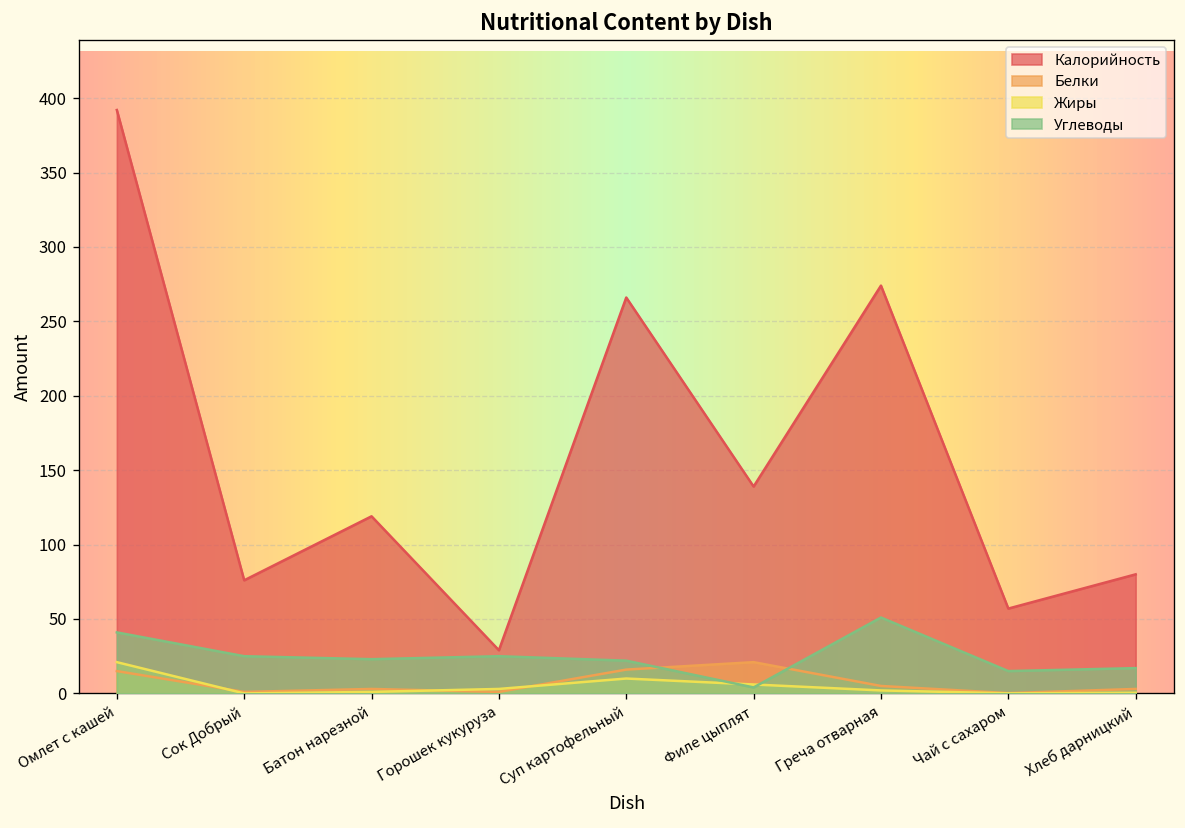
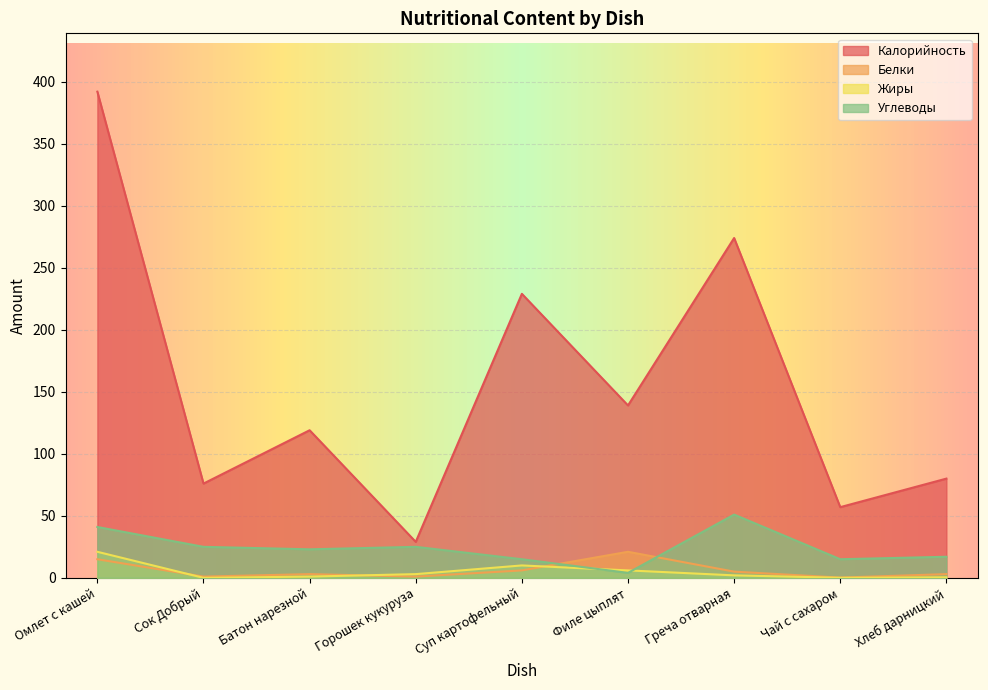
Калорийность, Суп картофельный: 266 -> 229
Белки, Суп картофельный: 16 -> 6
Углеводы, Суп картофельный: 22 -> 15
